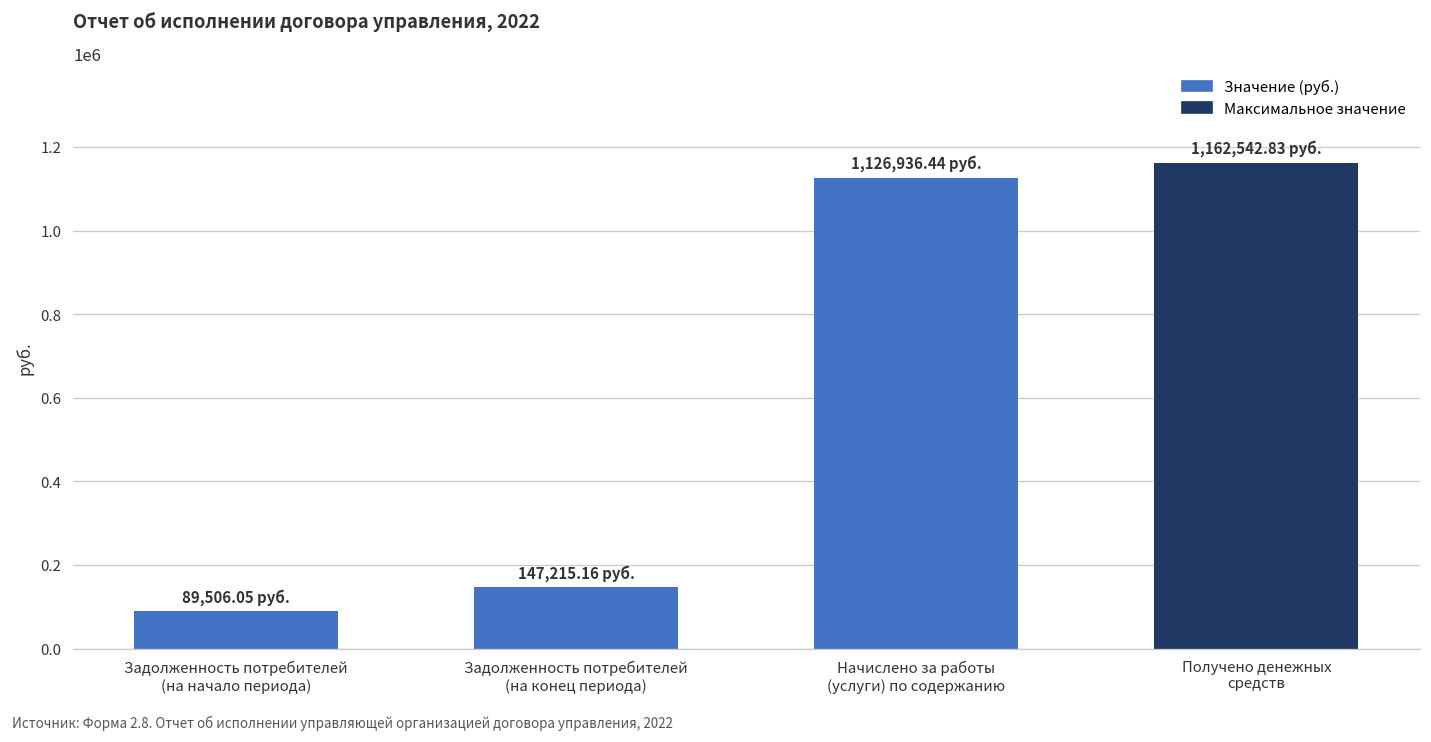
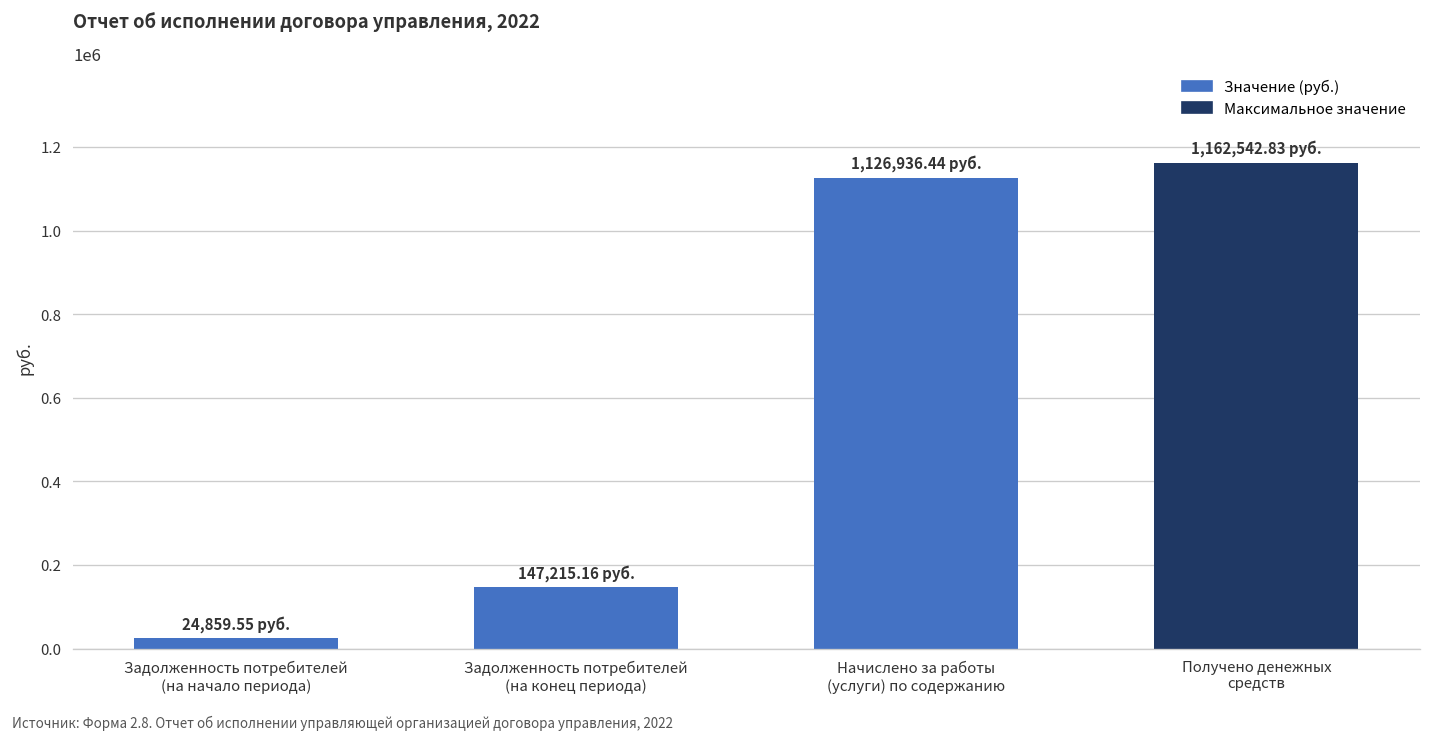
Задолженность потребителей (на начало периода): 89,506.05 -> 24,859.55
